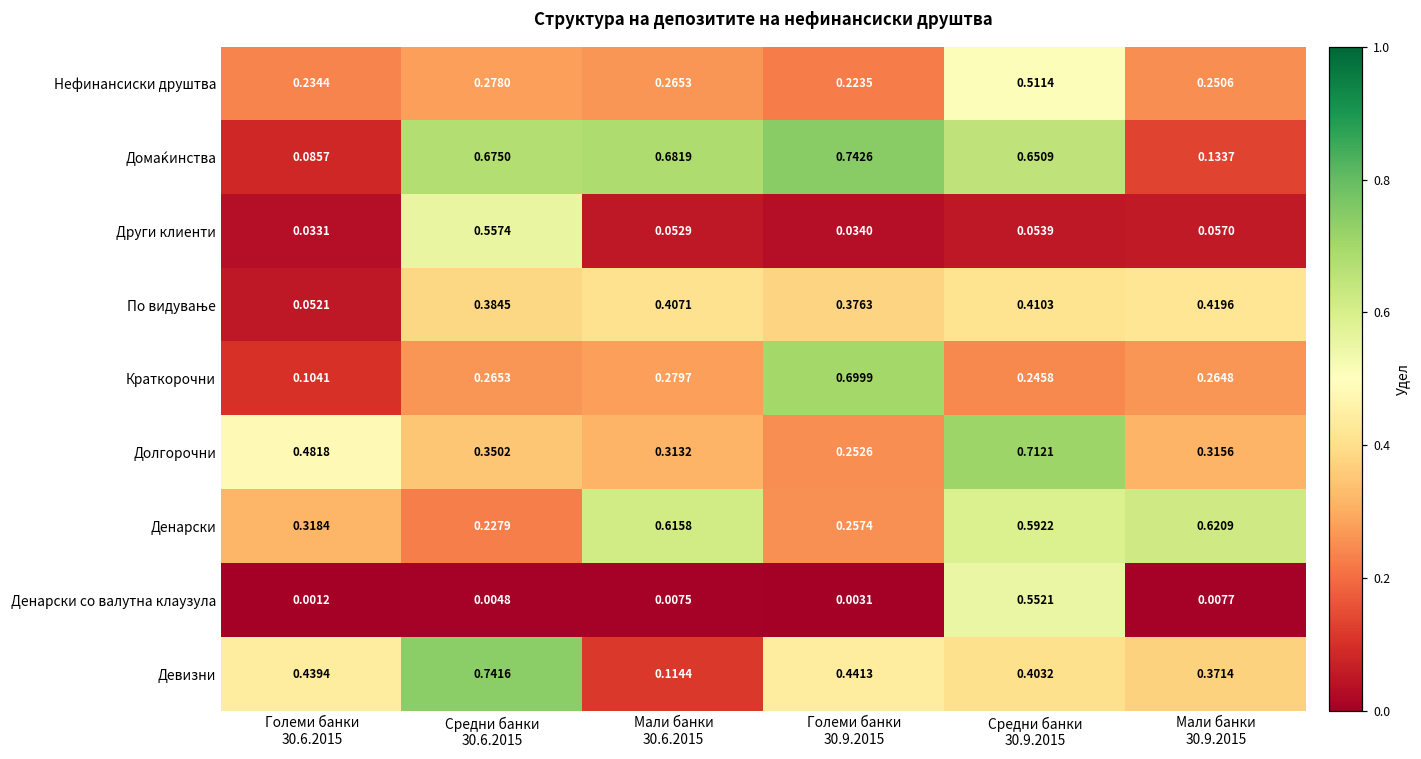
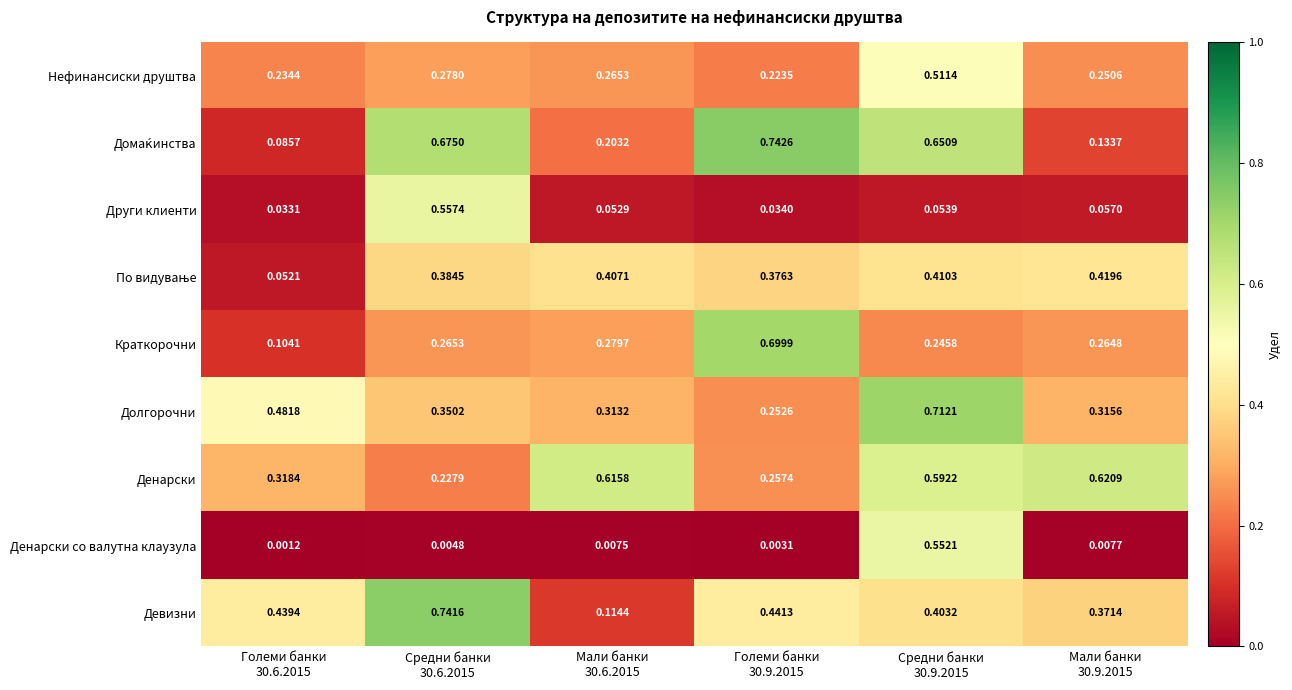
Домаќинства, Мали банки 30.6.2015: 0.6819 -> 0.2032
